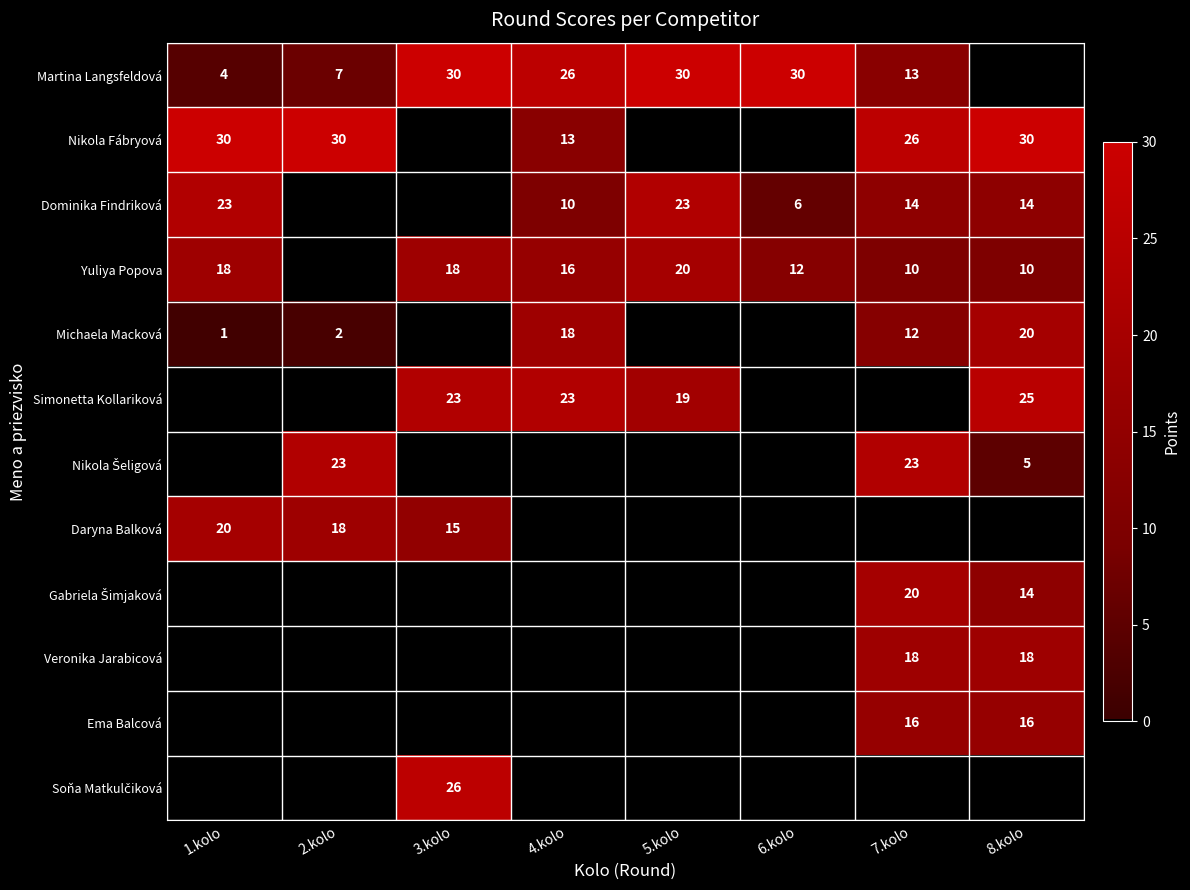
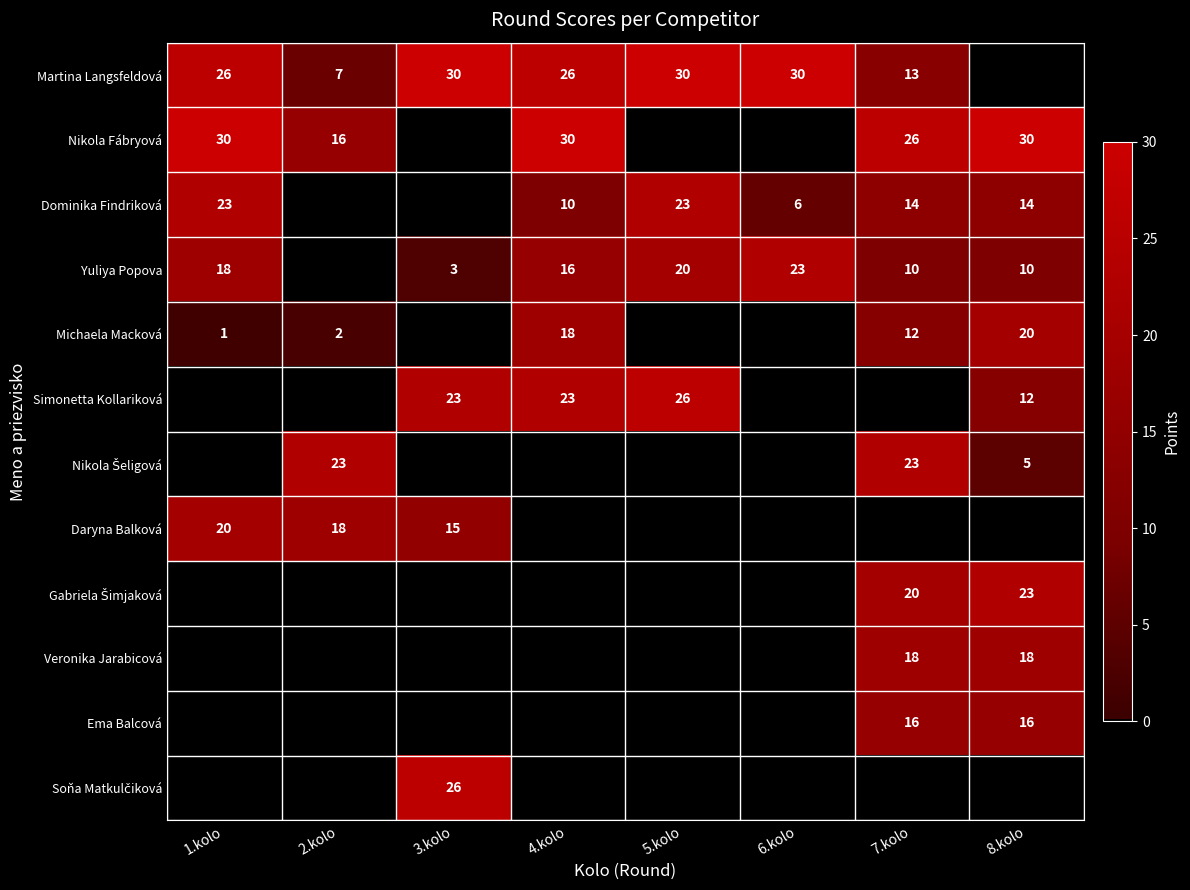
Martina Langsfeldová, 1.kolo: 4 -> 26
Nikola Fábryová, 2.kolo: 30 -> 16
Nikola Fábryová, 4.kolo: 13 -> 30
Yuliya Popova, 3.kolo: 18 -> 3
Yuliya Popova, 6.kolo: 12 -> 23
Simonetta Kollariková, 5.kolo: 19 -> 26
Simonetta Kollariková, 8.kolo: 25 -> 12
Gabriela Šimjaková, 8.kolo: 14 -> 23
